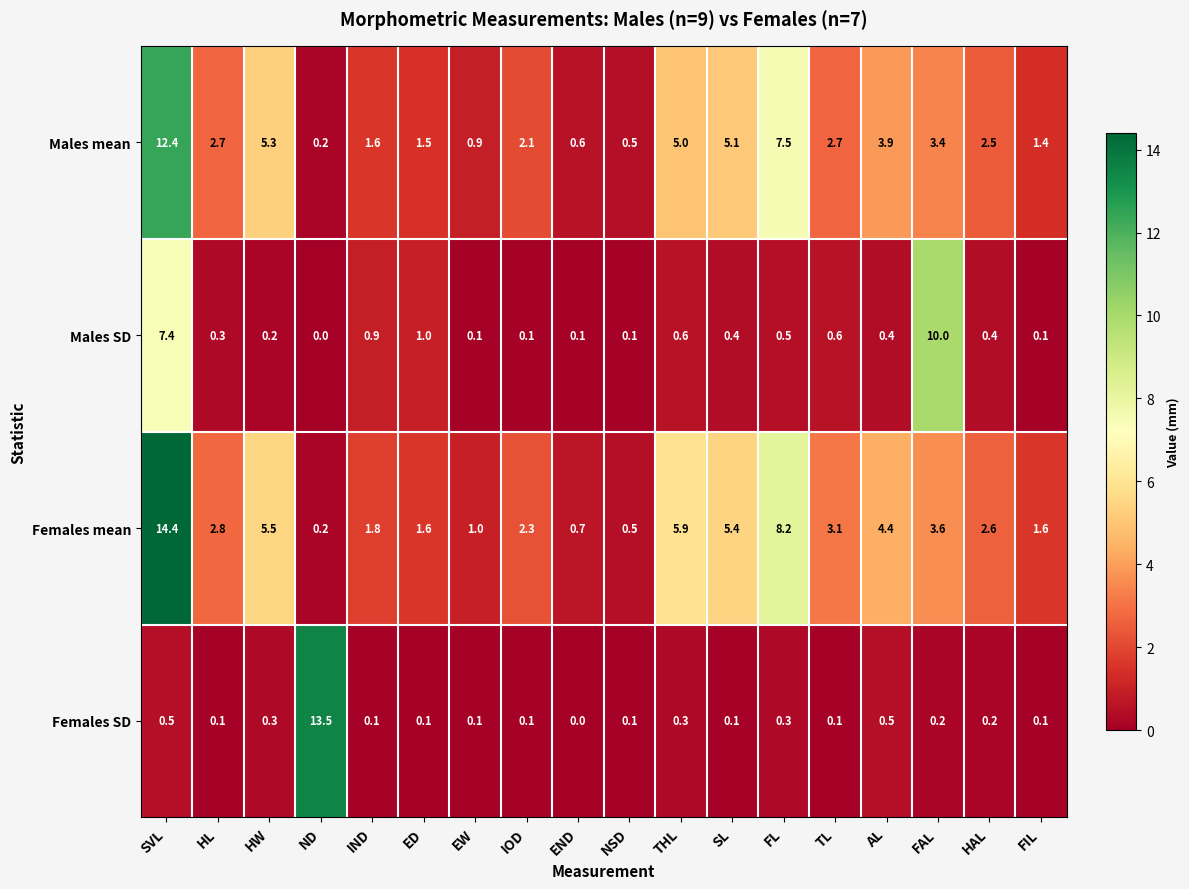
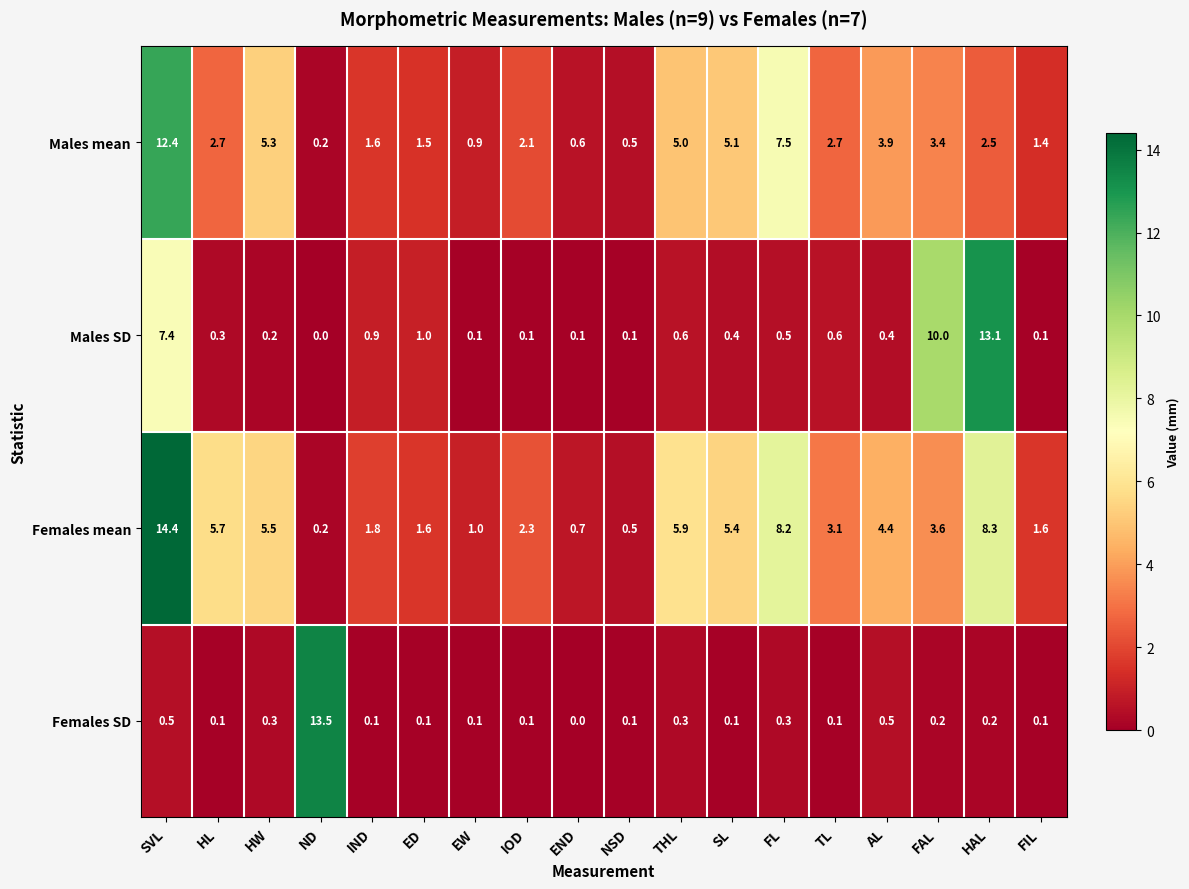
Males SD, HAL: 0.4 -> 13.1
Females mean, HL: 2.8 -> 5.7
Females mean, HAL: 2.6 -> 8.3
